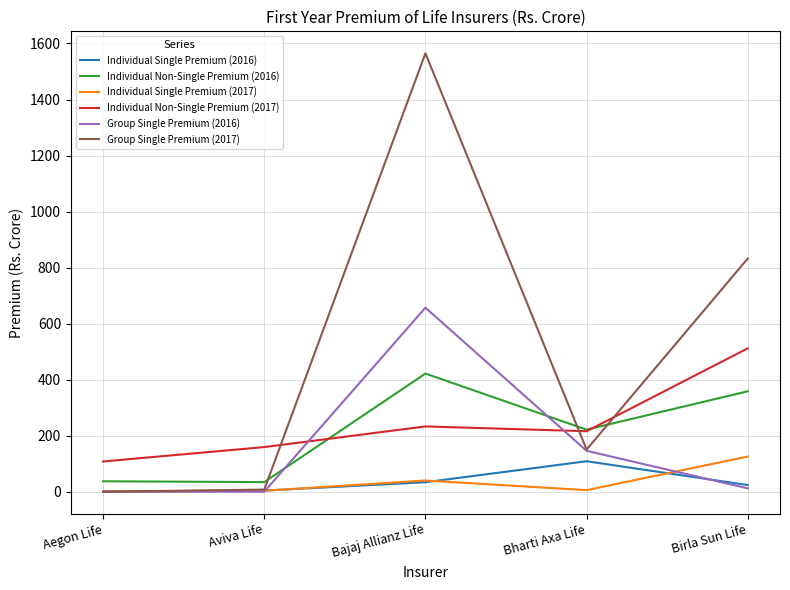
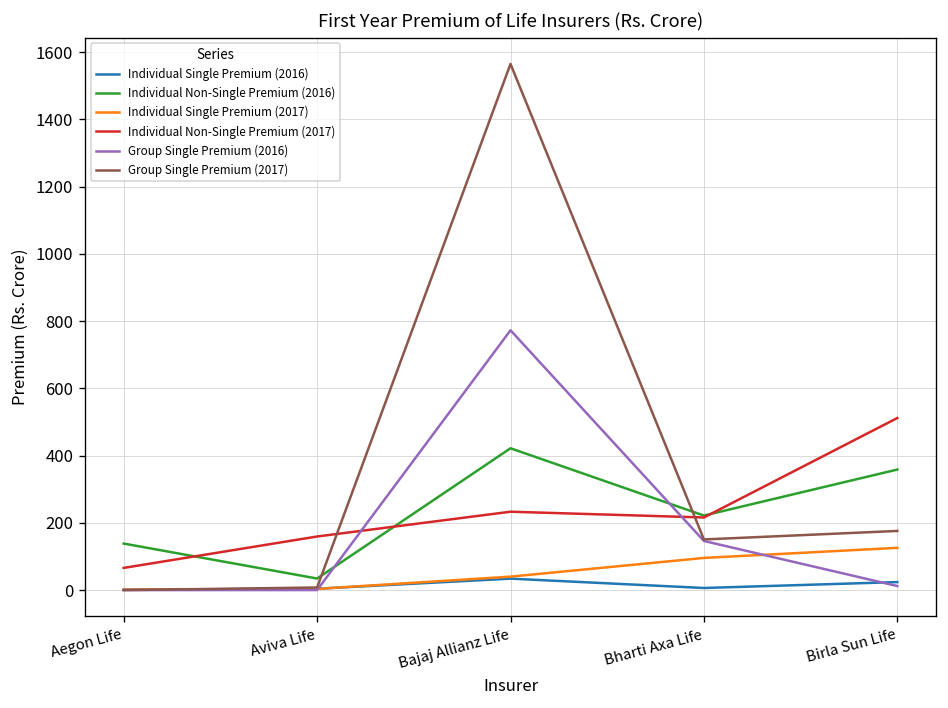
Individual Non-Single Premium (2016), Aegon Life: 40 -> 140
Individual Non-Single Premium (2017), Aegon Life: 110 -> 70
Group Single Premium (2016), Bajaj Allianz Life: 660 -> 770
Individual Single Premium (2016), Bharti Axa Life: 110 -> 10
Individual Single Premium (2017), Bharti Axa Life: 10 -> 100
Group Single Premium (2017), Birla Sun Life: 830 -> 180
